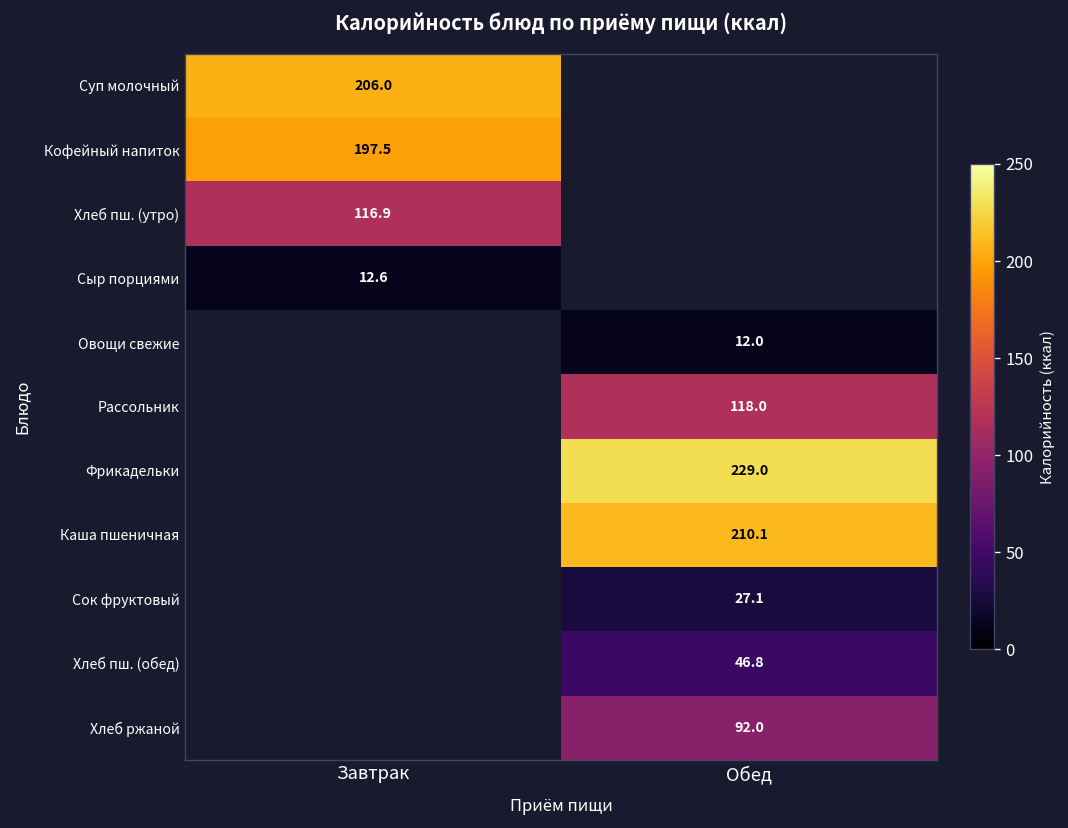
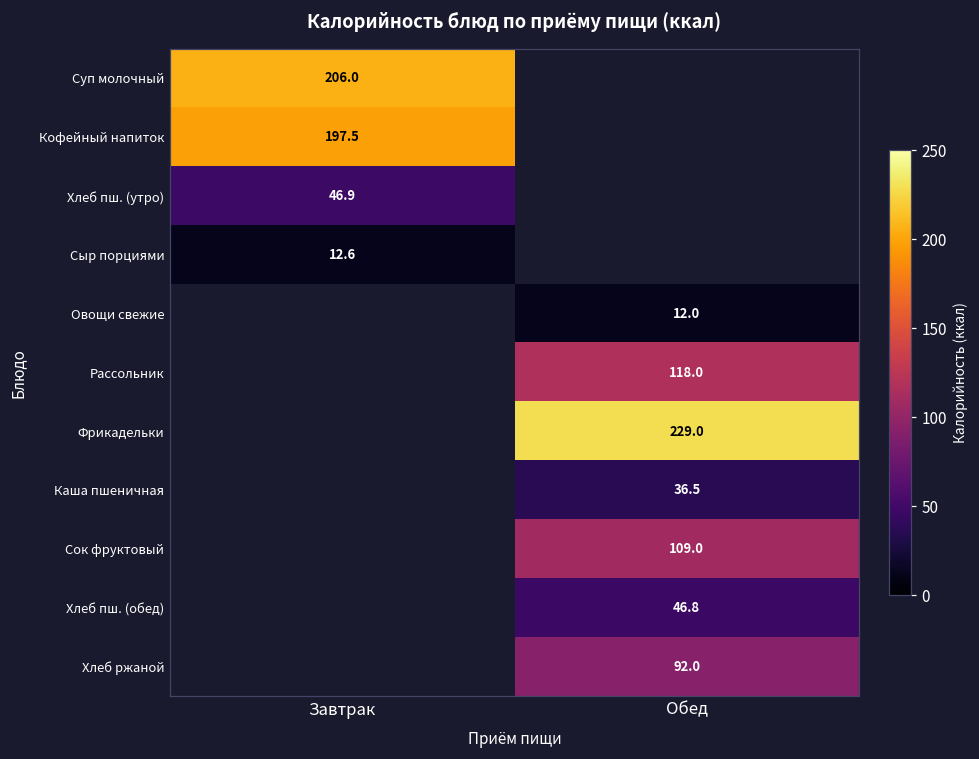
Хлеб пш. (утро), Завтрак: 116.9 -> 46.9
Каша пшеничная, Обед: 210.1 -> 36.5
Сок фруктовый, Обед: 27.1 -> 109.0
